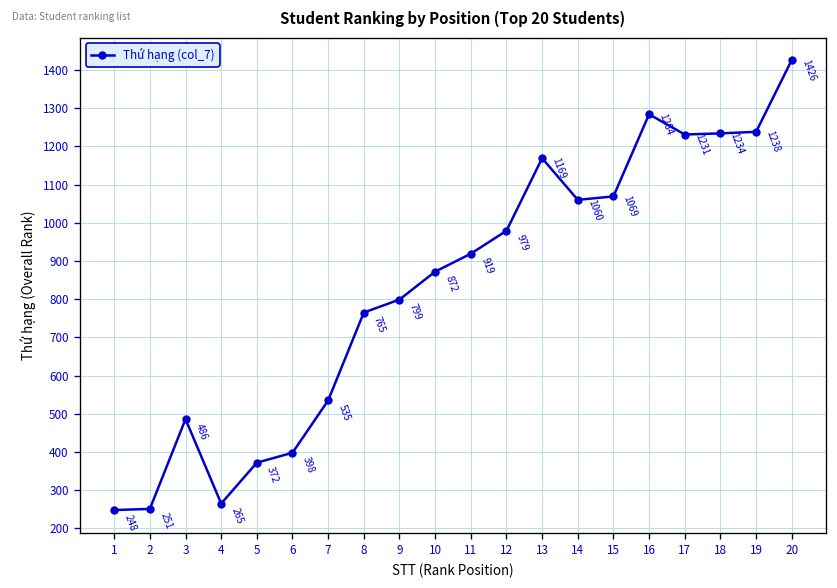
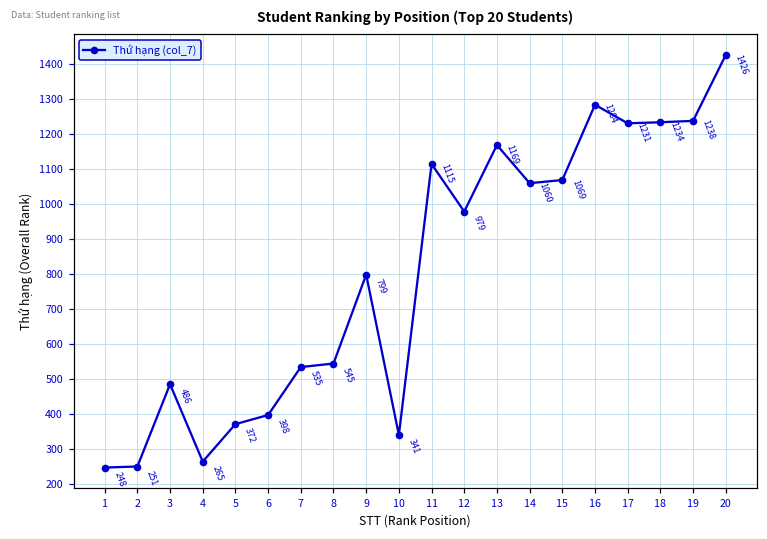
8: 765 -> 545
10: 872 -> 341
11: 919 -> 1115
